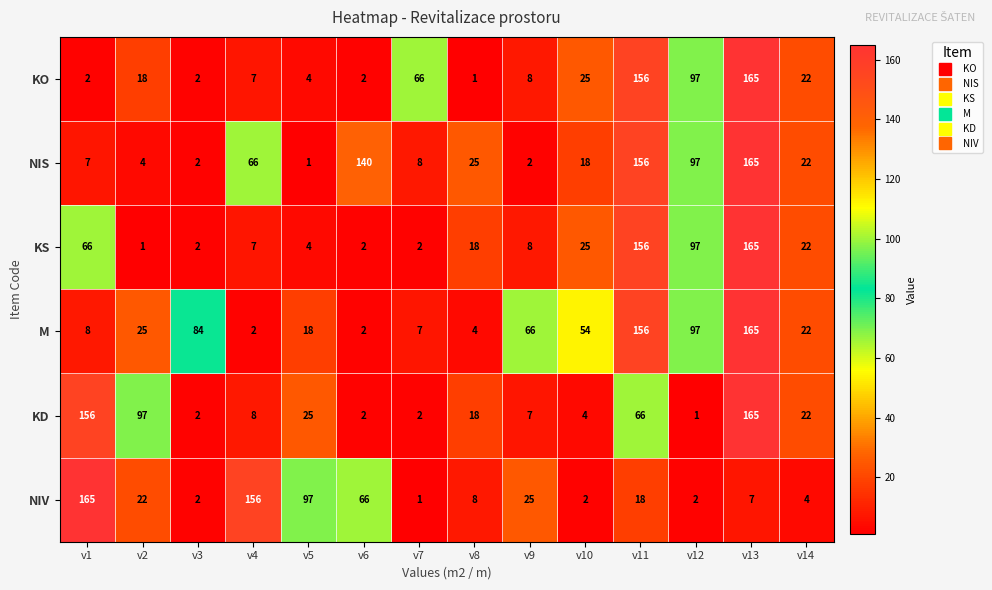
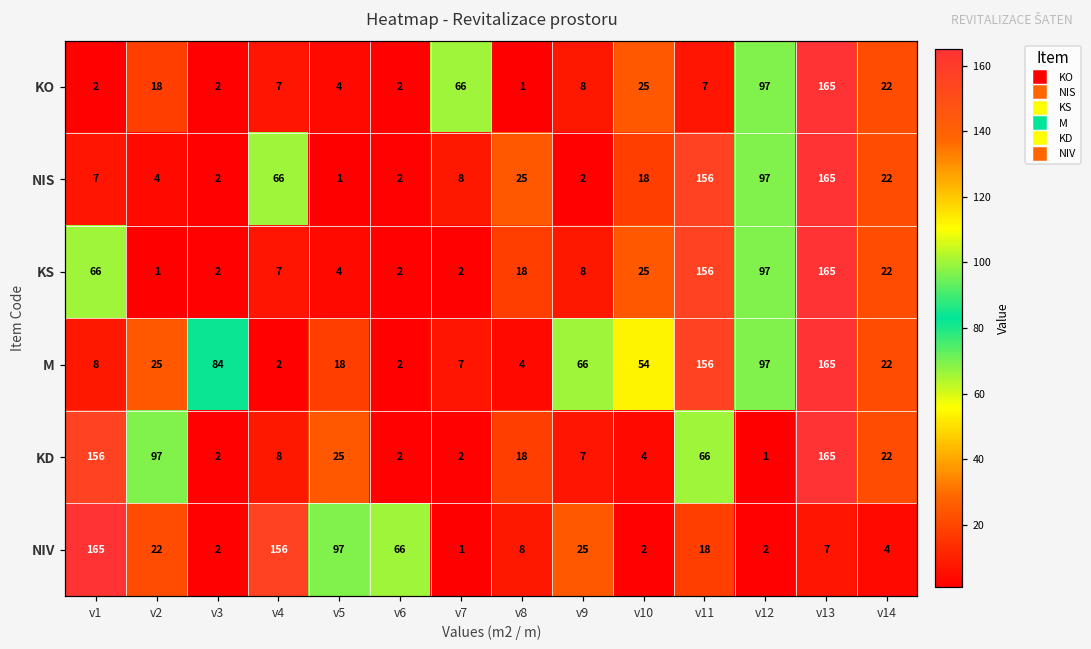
KO, v11: 156 -> 7
NIS, v6: 140 -> 2
